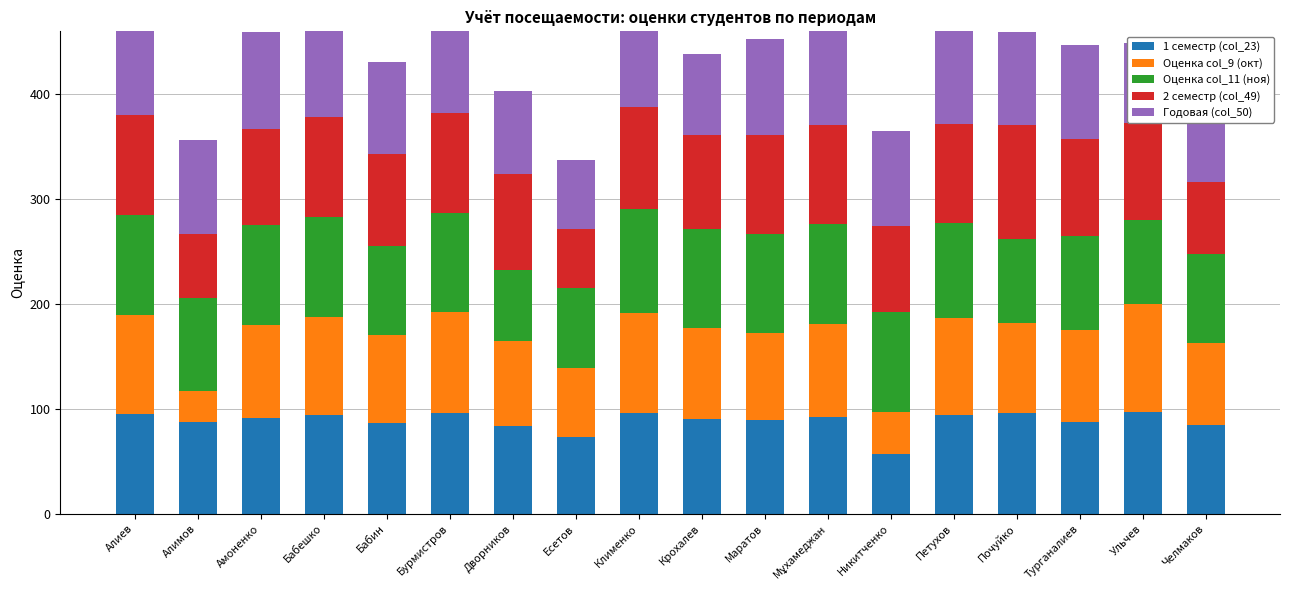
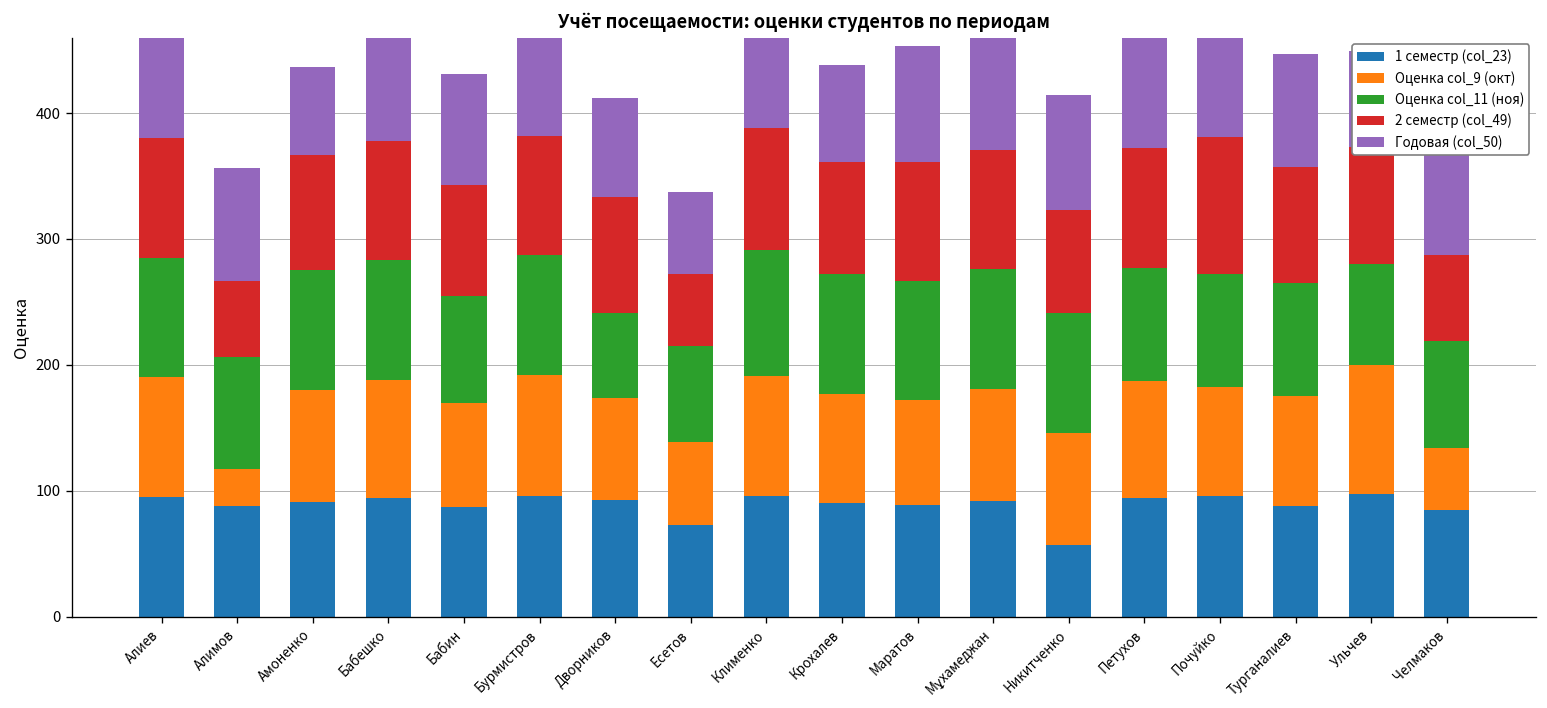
Годовая (col_50), Амоненко: 92 -> 70
1 семестр (col_23), Дворников: 84 -> 93
Оценка col_9 (окт), Никитченко: 40 -> 89
Оценка col_11 (ноя), Почуйко: 80 -> 90
Оценка col_9 (окт), Челмаков: 78 -> 49
